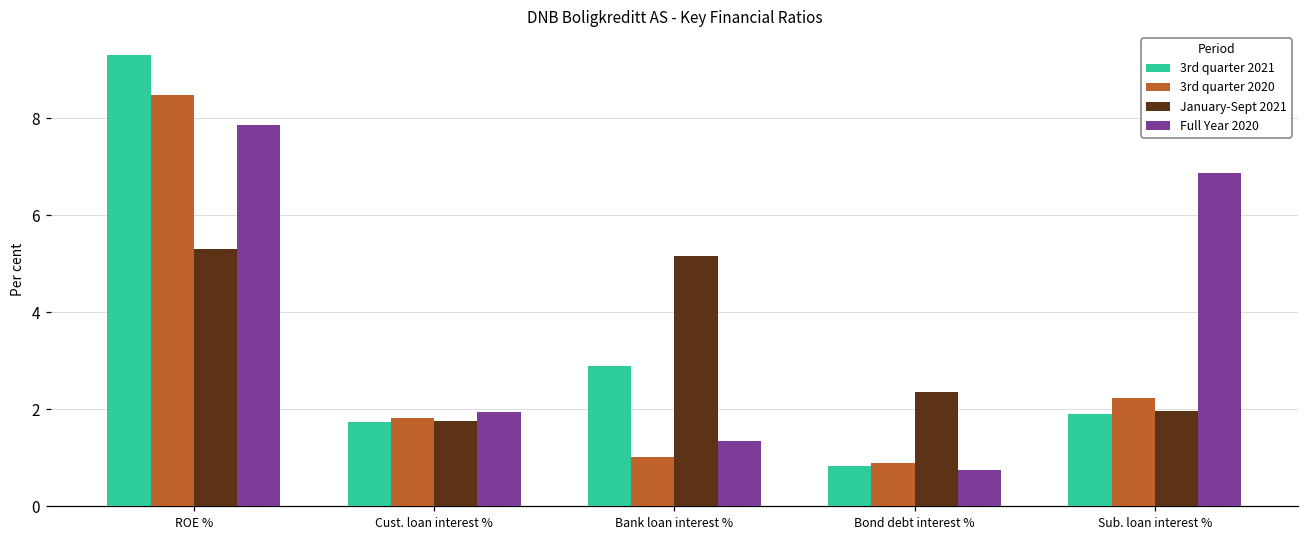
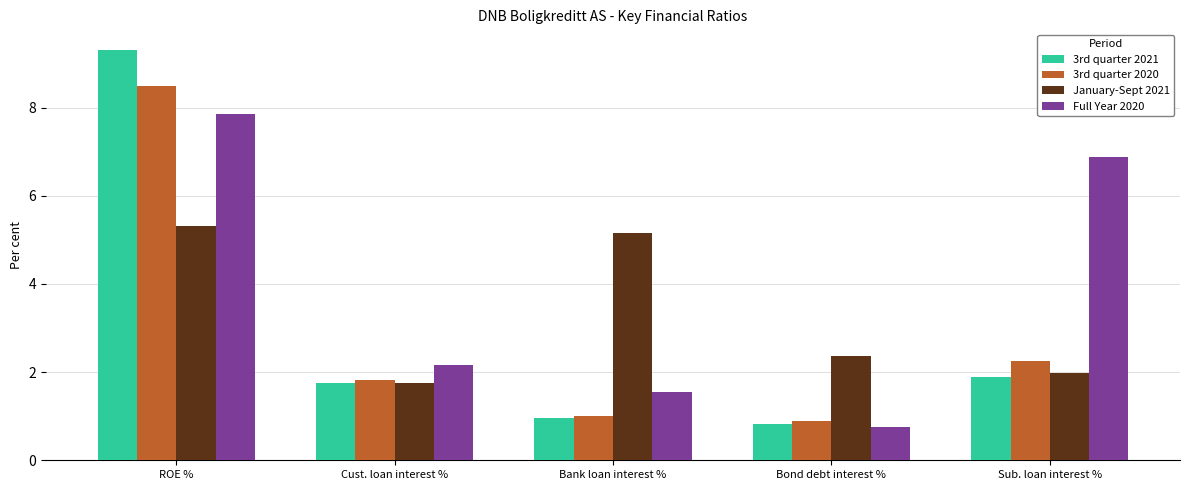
Full Year 2020, Cust. loan interest %: 2.0 -> 2.2
3rd quarter 2021, Bank loan interest %: 2.9 -> 1.0
Full Year 2020, Bank loan interest %: 1.3 -> 1.6
